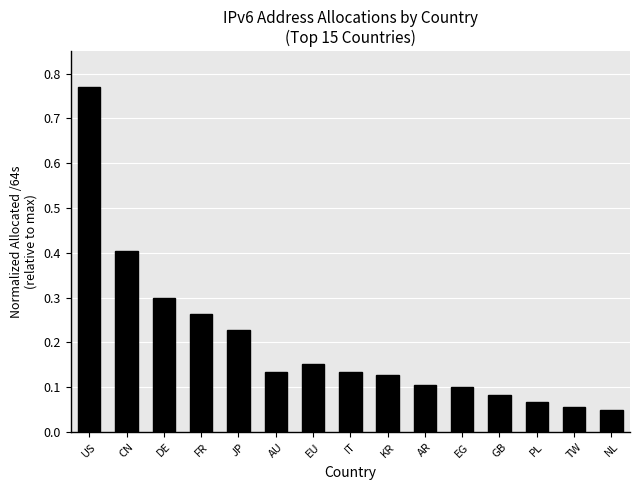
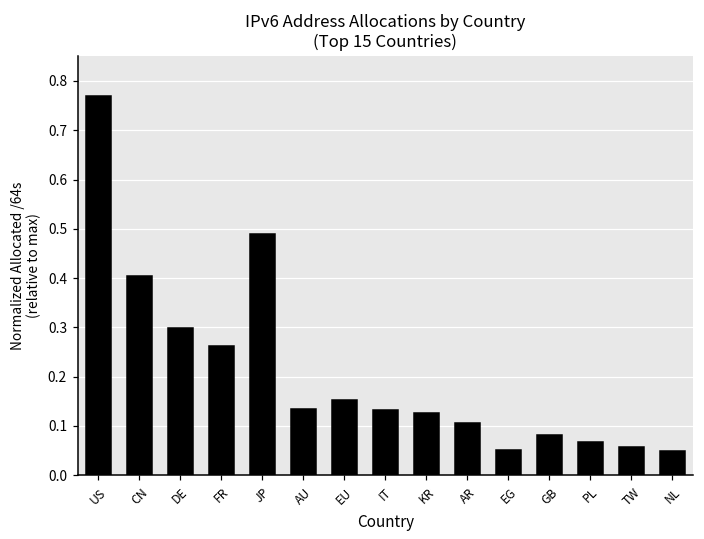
JP: 0.23 -> 0.49
EG: 0.10 -> 0.05
